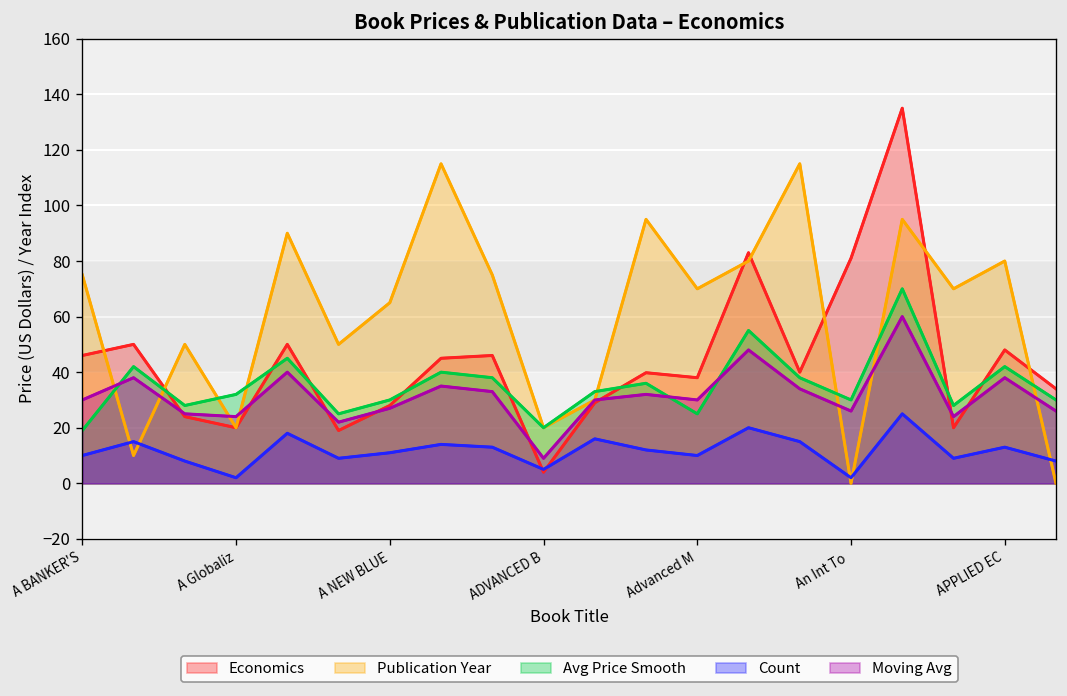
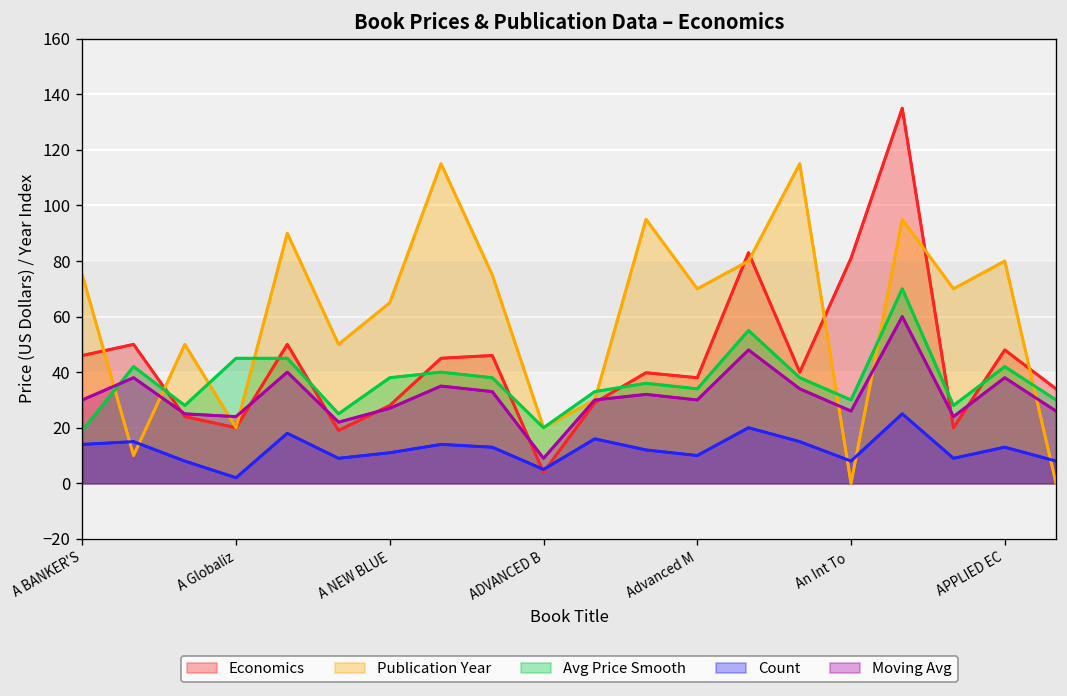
Count, A BANKER'S: 10 -> 14
Avg Price Smooth, A Globaliz: 32 -> 45
Avg Price Smooth, A NEW BLUE: 30 -> 38
Avg Price Smooth, Advanced M: 25 -> 34
Count, An Int To: 2 -> 8
